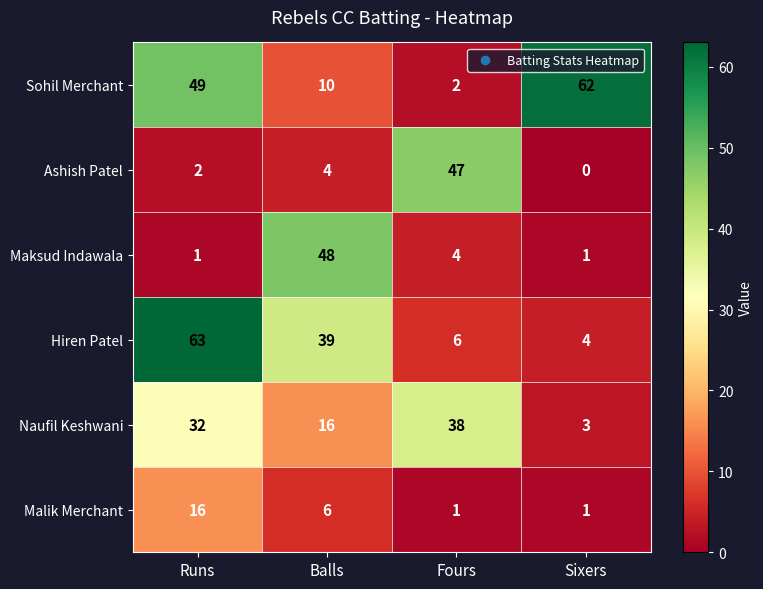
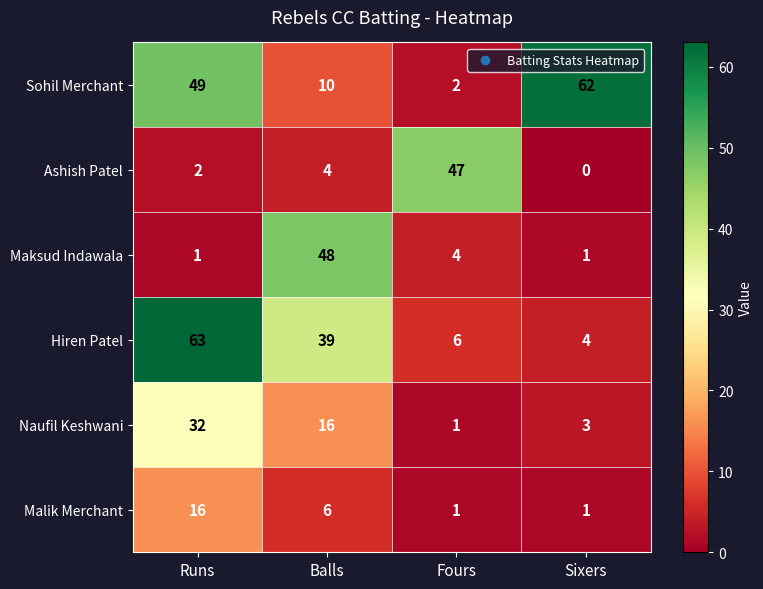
Naufil Keshwani, Fours: 38 -> 1
